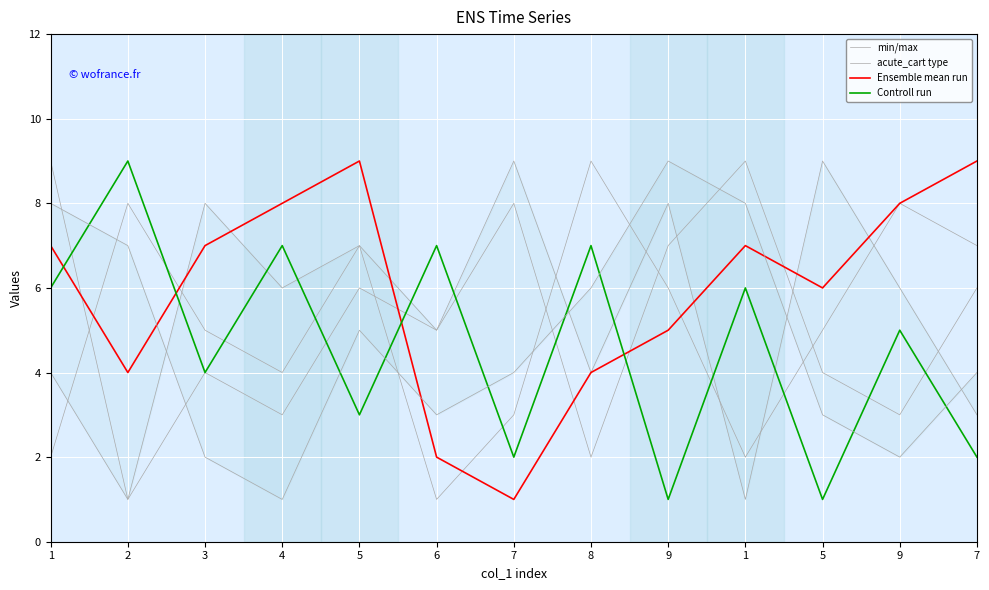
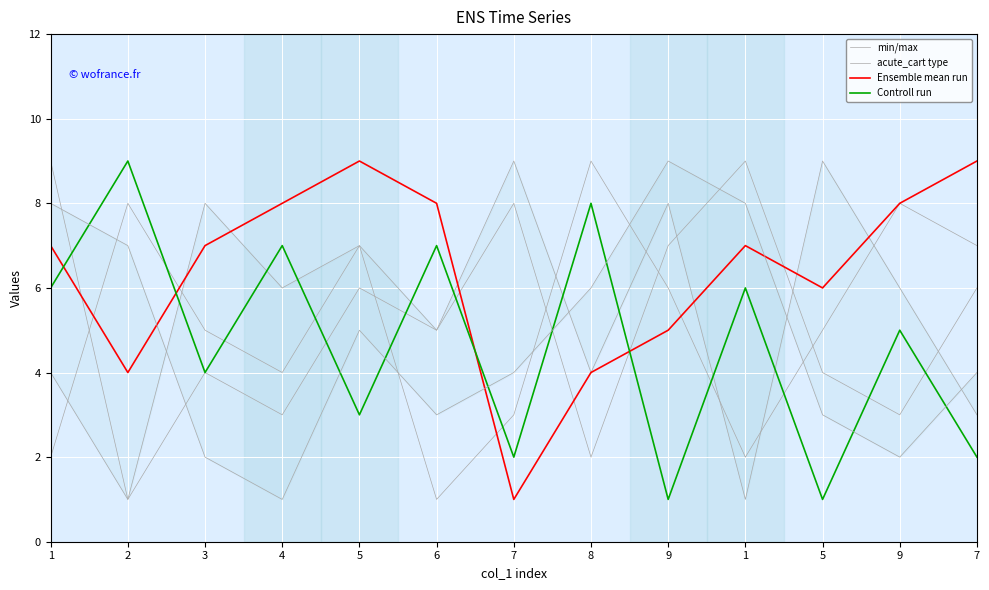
Ensemble mean run, 6: 2 -> 8
Controll run, 8: 7 -> 8
